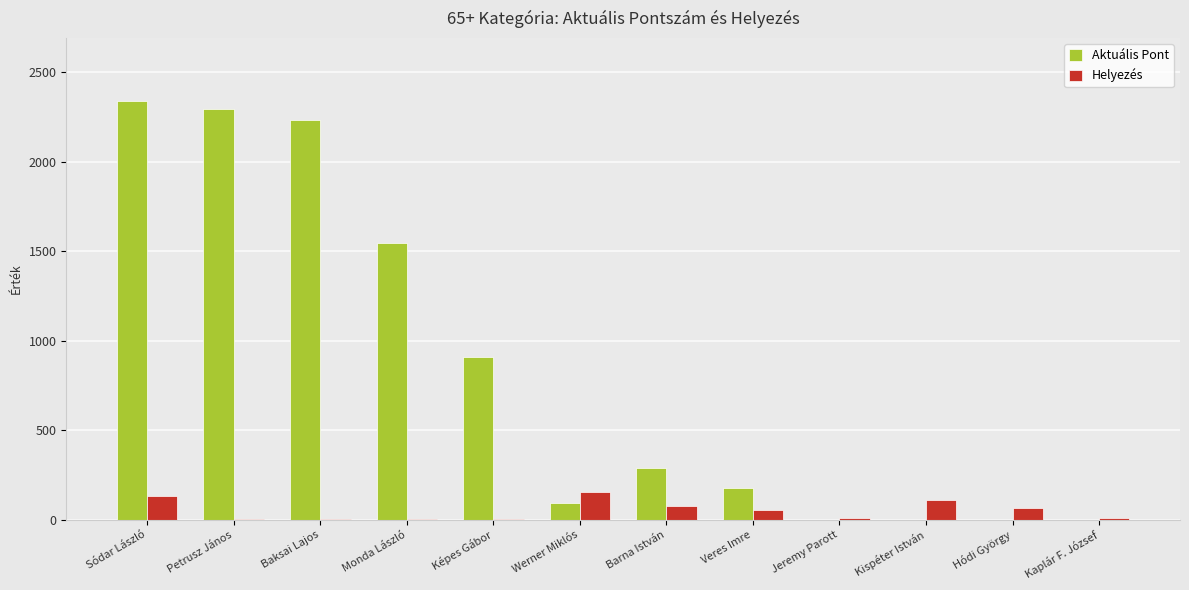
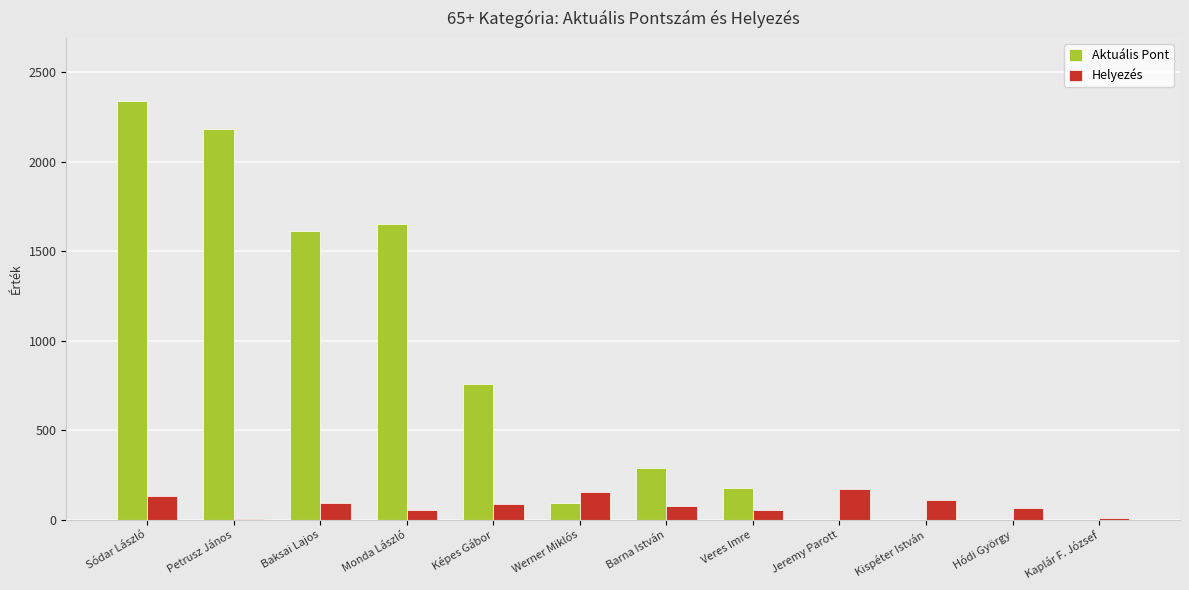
Aktuális Pont, Petrusz János: 2300 -> 2180
Aktuális Pont, Baksai Lajos: 2240 -> 1610
Helyezés, Baksai Lajos: 0 -> 90
Aktuális Pont, Monda László: 1550 -> 1650
Helyezés, Monda László: 0 -> 50
Aktuális Pont, Képes Gábor: 910 -> 760
Helyezés, Képes Gábor: 10 -> 90
Helyezés, Jeremy Parott: 10 -> 170
